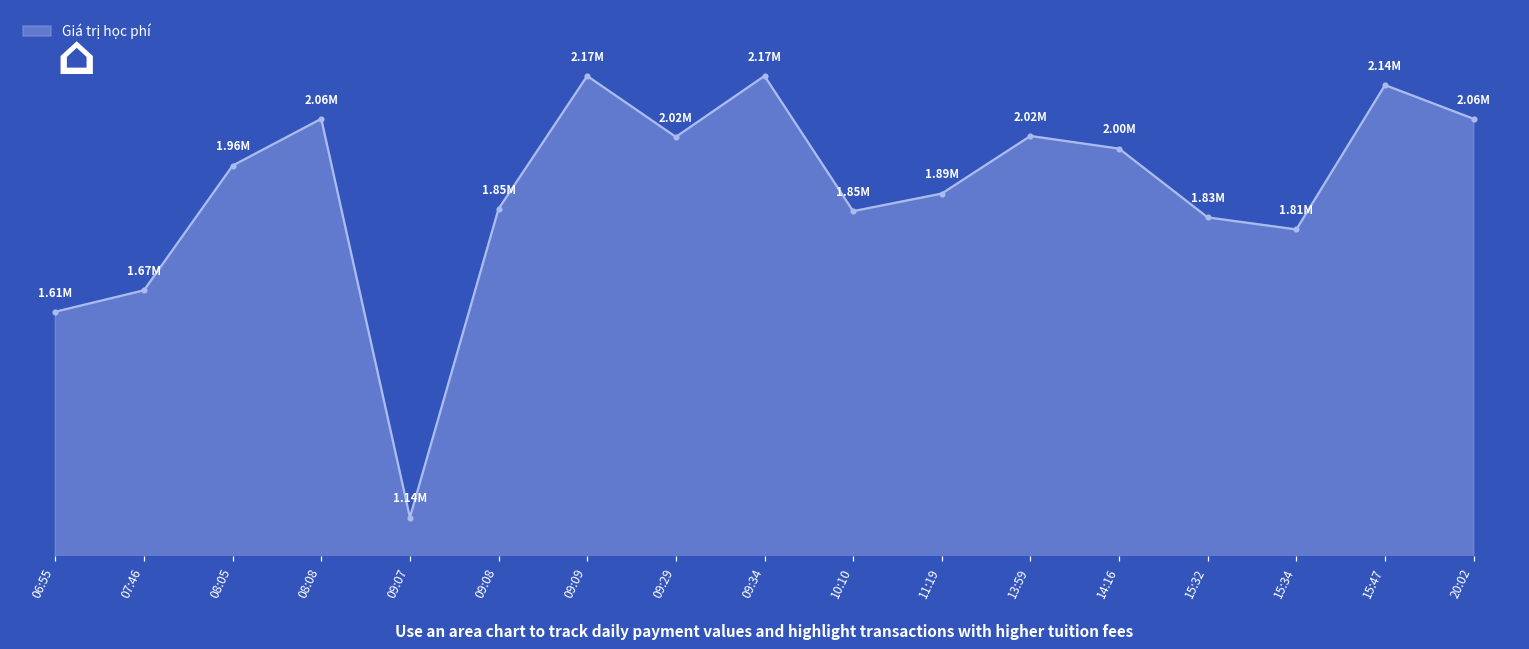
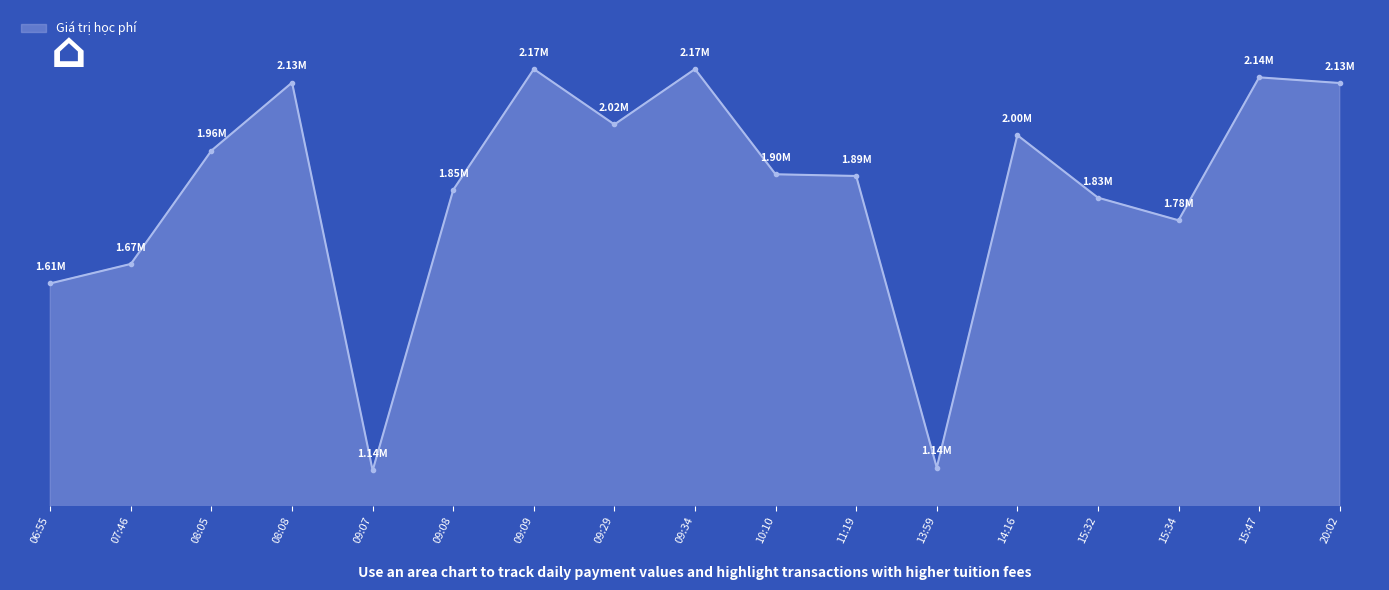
08:08: 2.06M -> 2.13M
10:10: 1.85M -> 1.90M
13:59: 2.02M -> 1.14M
15:34: 1.81M -> 1.78M
20:02: 2.06M -> 2.13M
